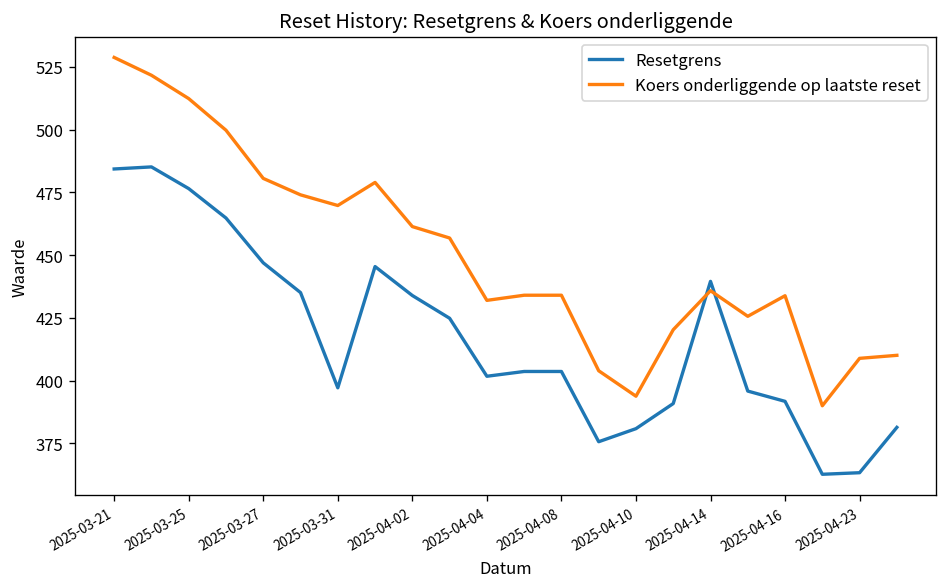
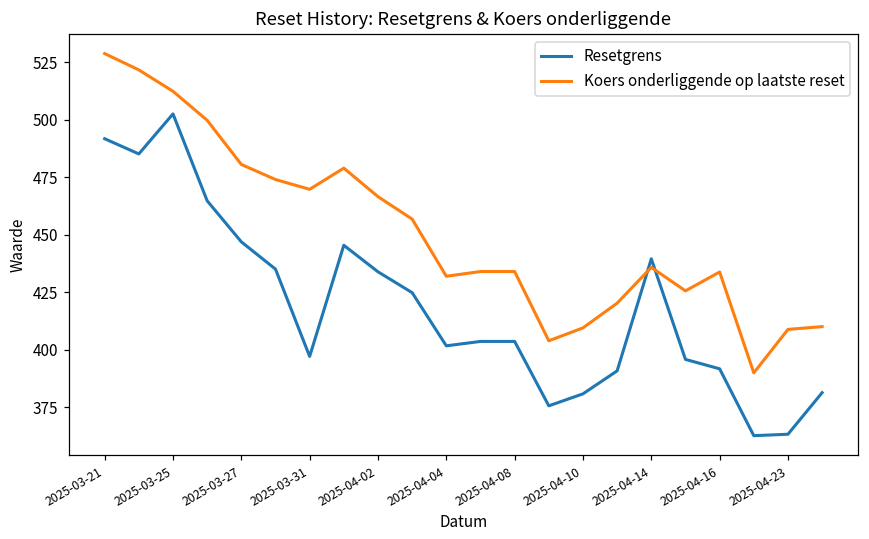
Resetgrens, 2025-03-21: 484 -> 492
Resetgrens, 2025-03-25: 477 -> 503
Koers onderliggende op laatste reset, 2025-04-02: 461 -> 467
Koers onderliggende op laatste reset, 2025-04-10: 394 -> 410
